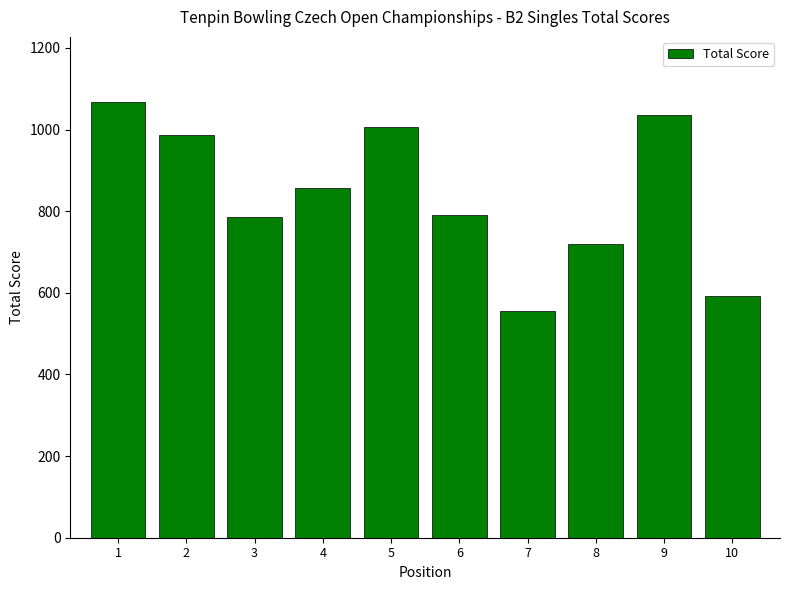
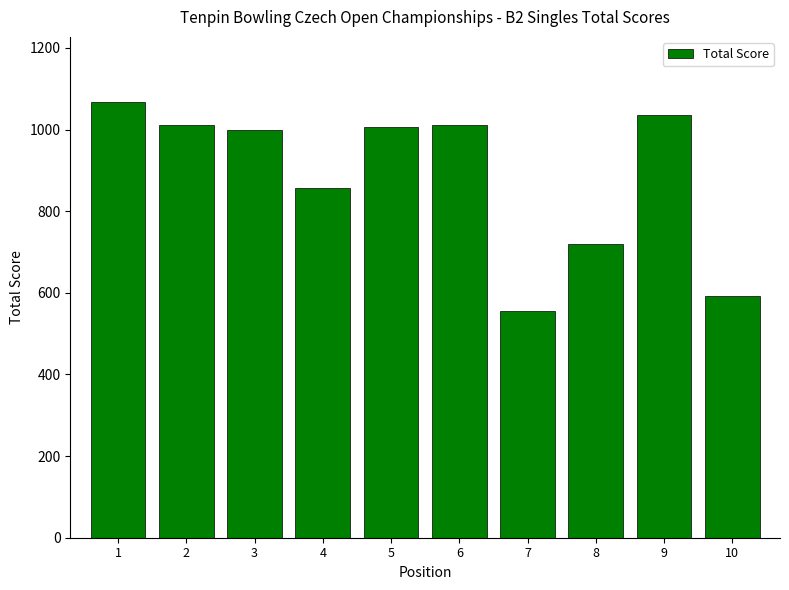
2: 990 -> 1010
3: 790 -> 1000
6: 790 -> 1010
